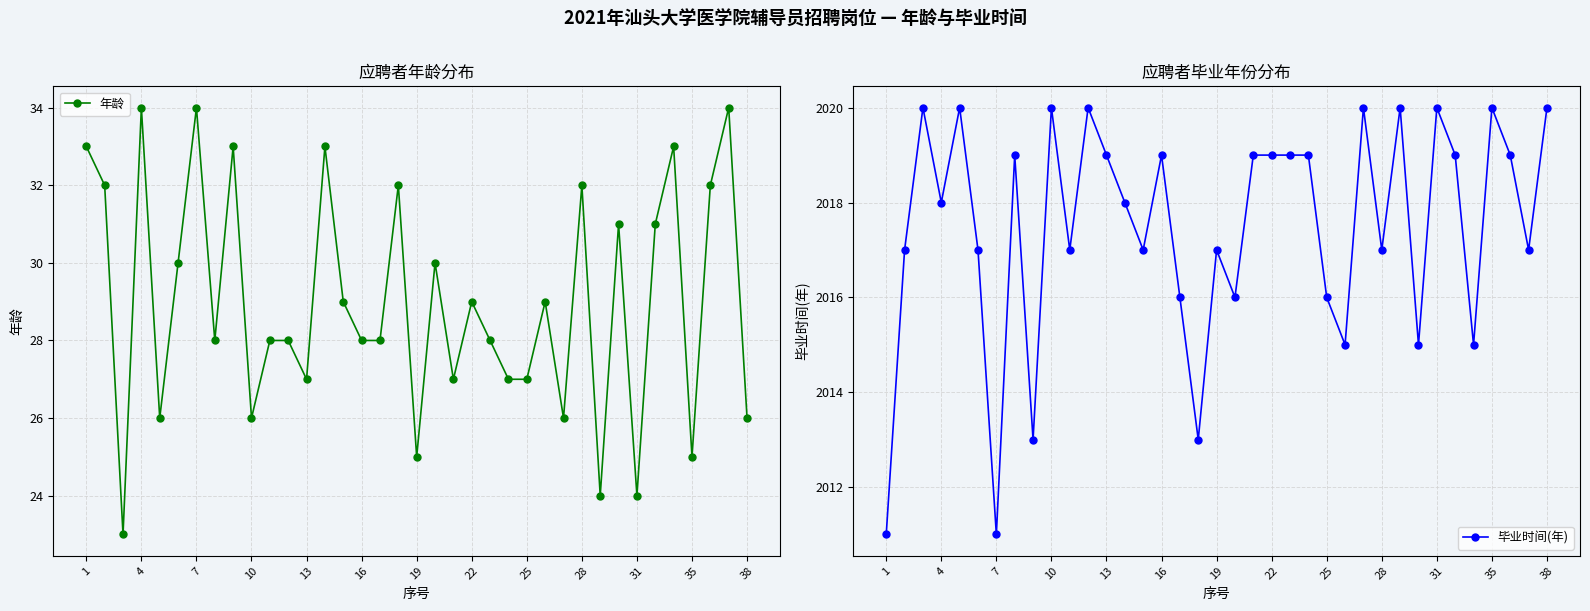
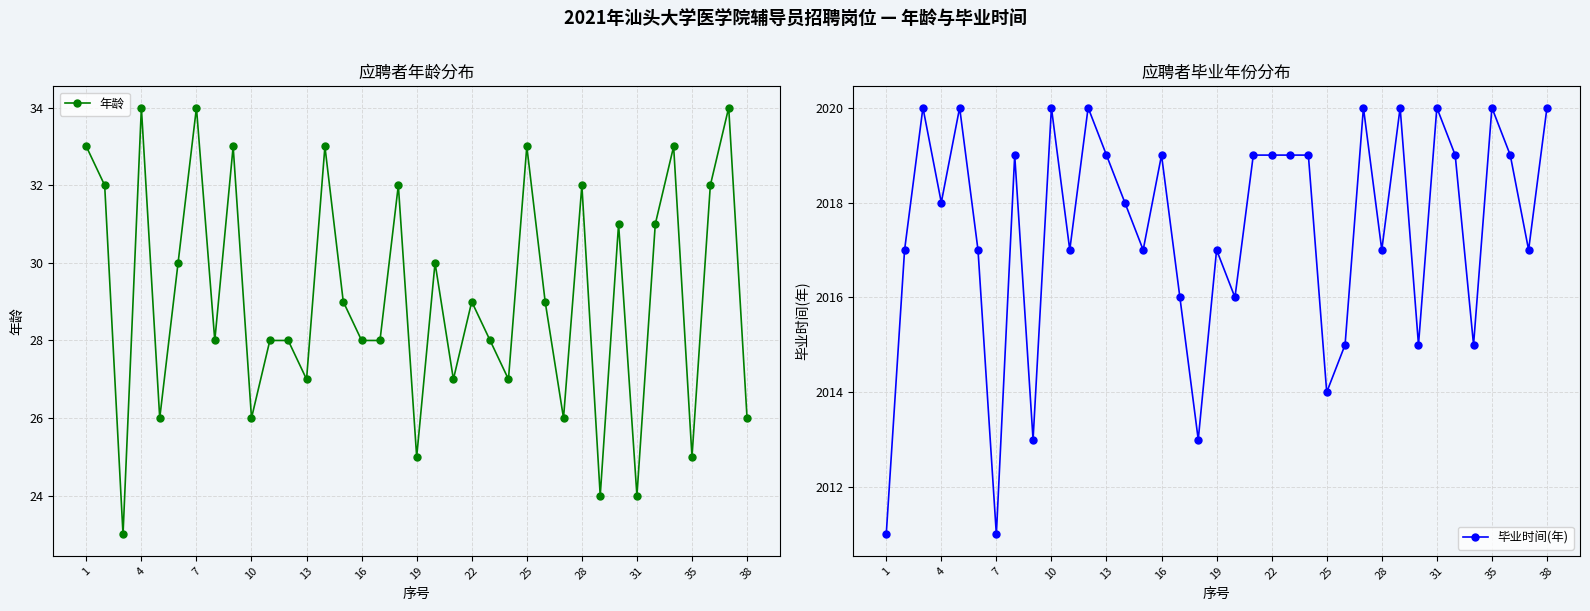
应聘者年龄分布, 25: 27 -> 33
应聘者毕业年份分布, 25: 2016 -> 2014
